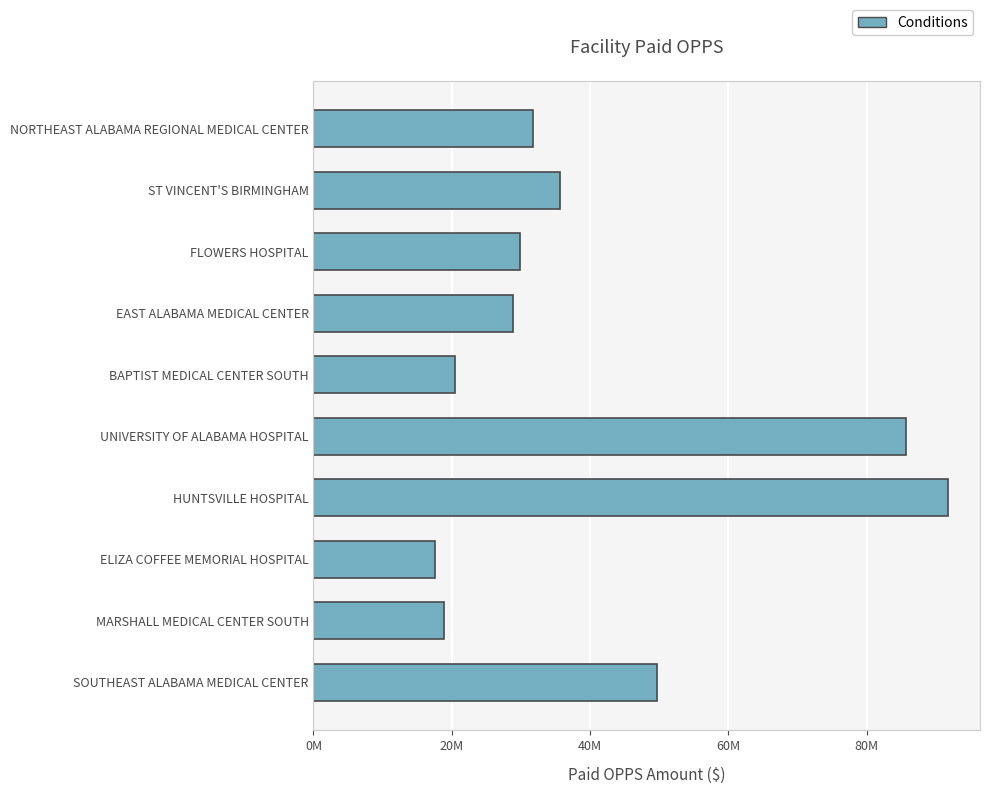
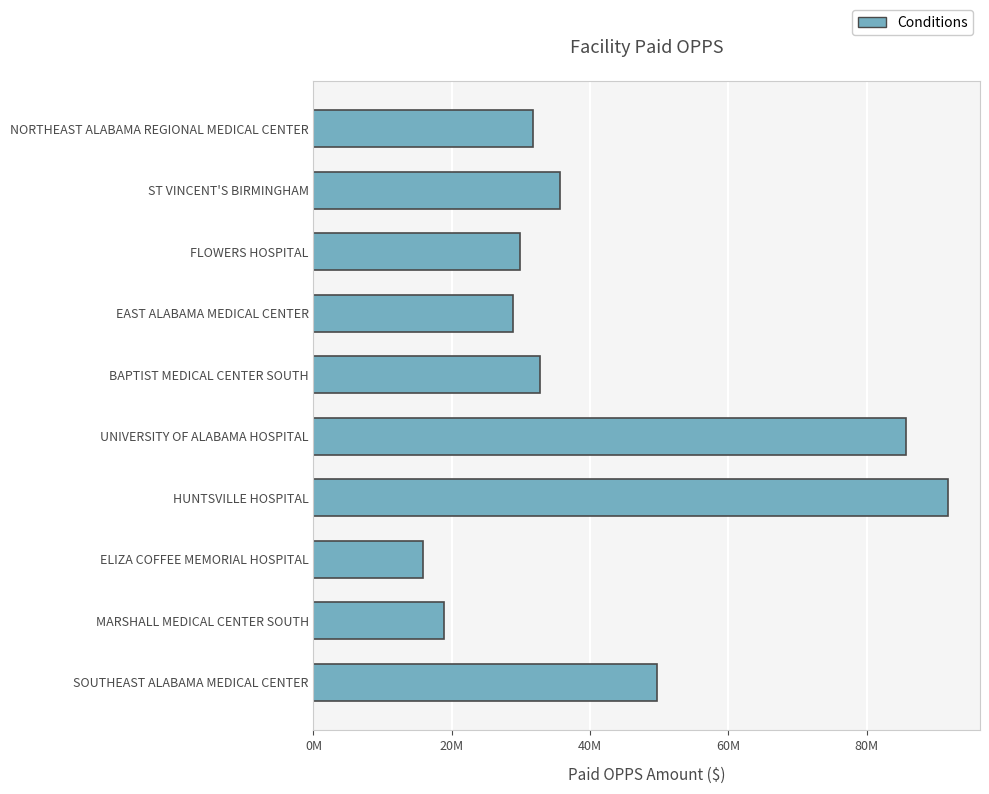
BAPTIST MEDICAL CENTER SOUTH: 20000000 -> 33000000
ELIZA COFFEE MEMORIAL HOSPITAL: 18000000 -> 16000000
